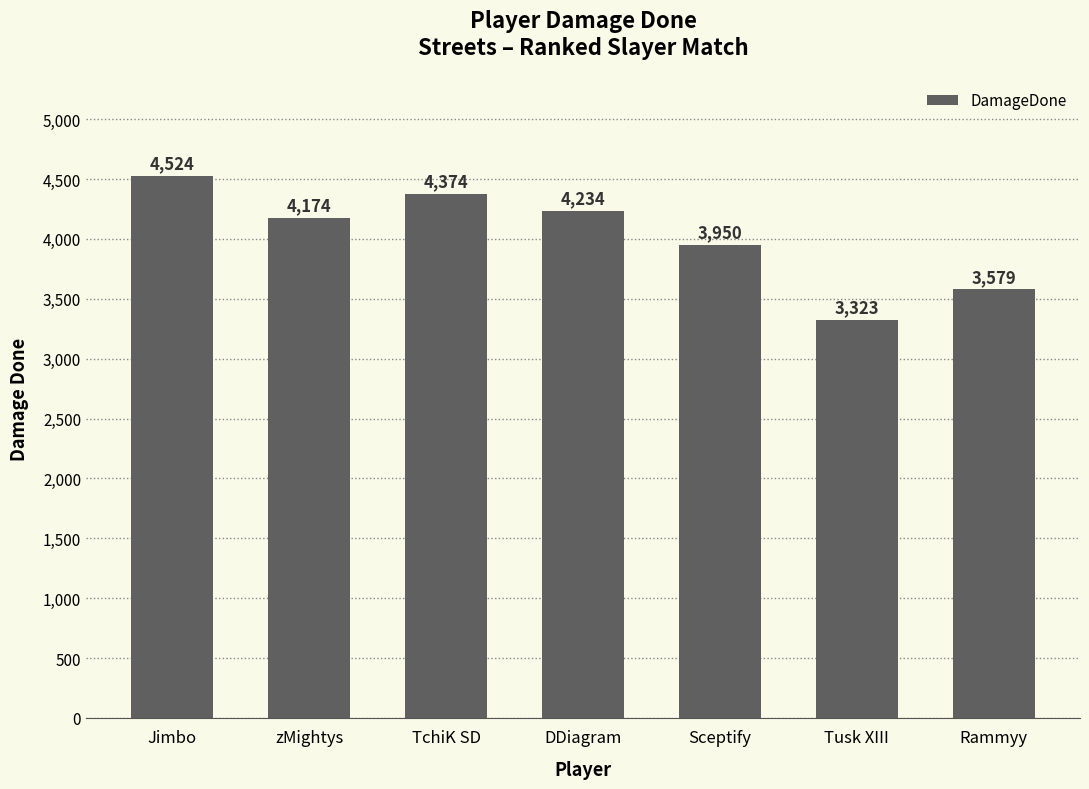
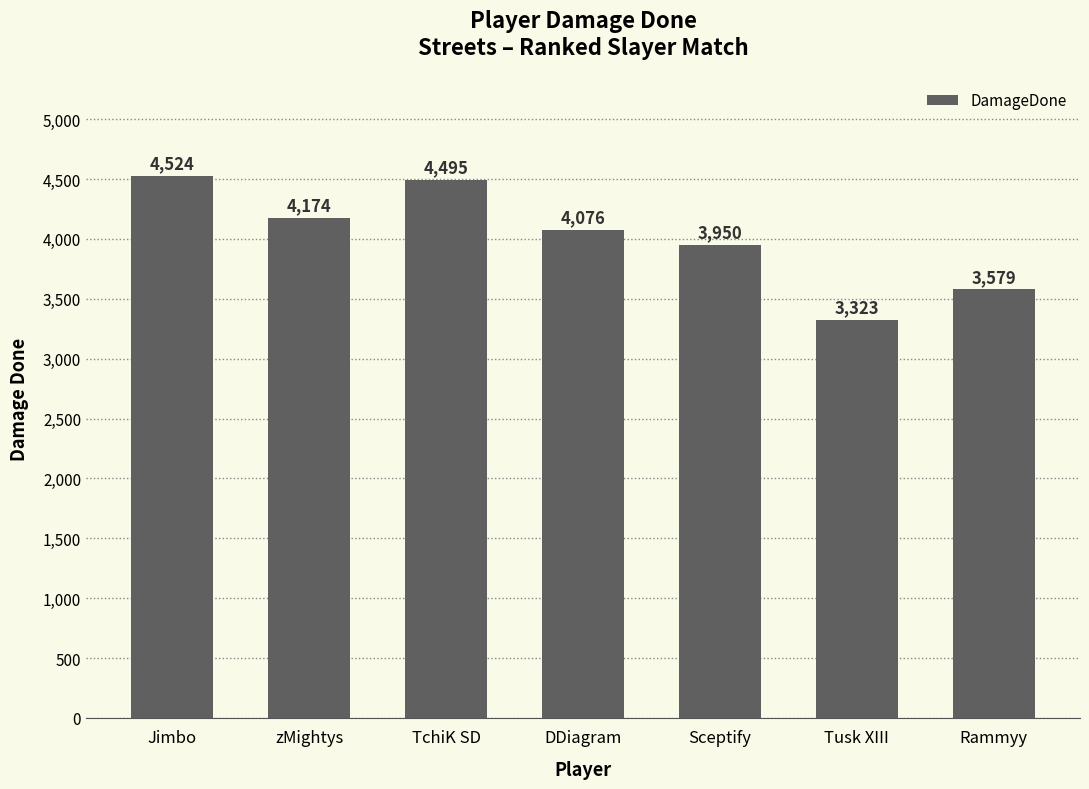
TchiK SD: 4,374 -> 4,495
DDiagram: 4,234 -> 4,076
